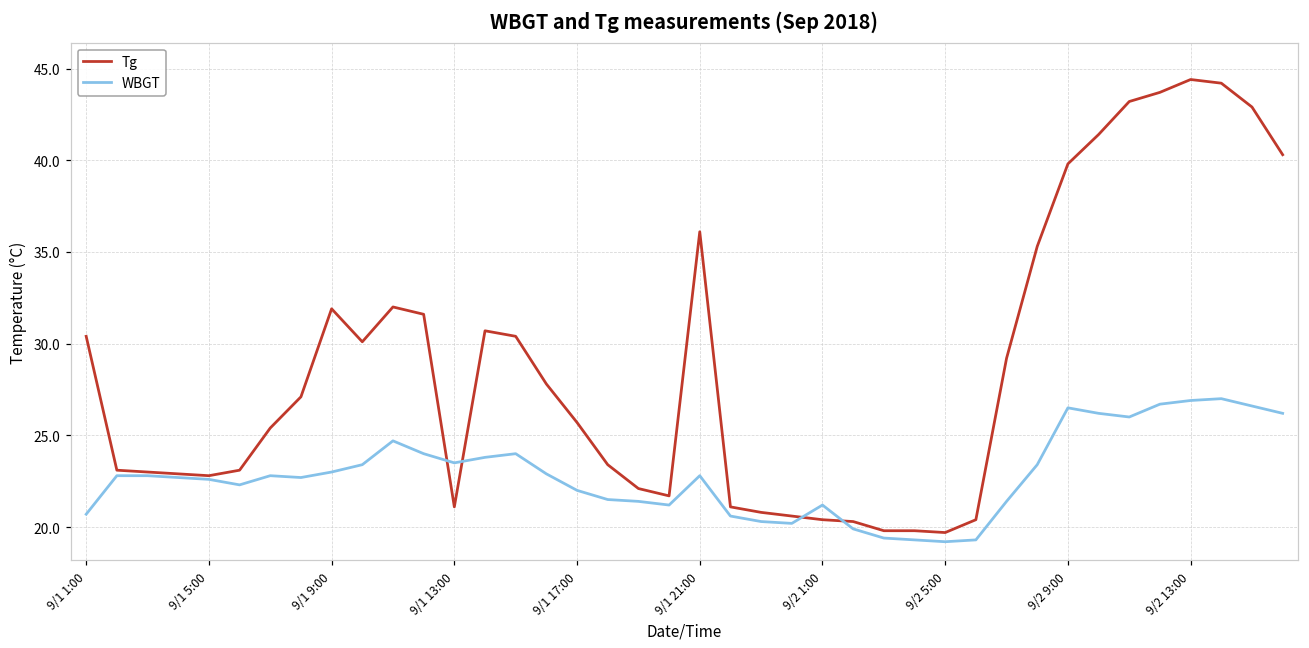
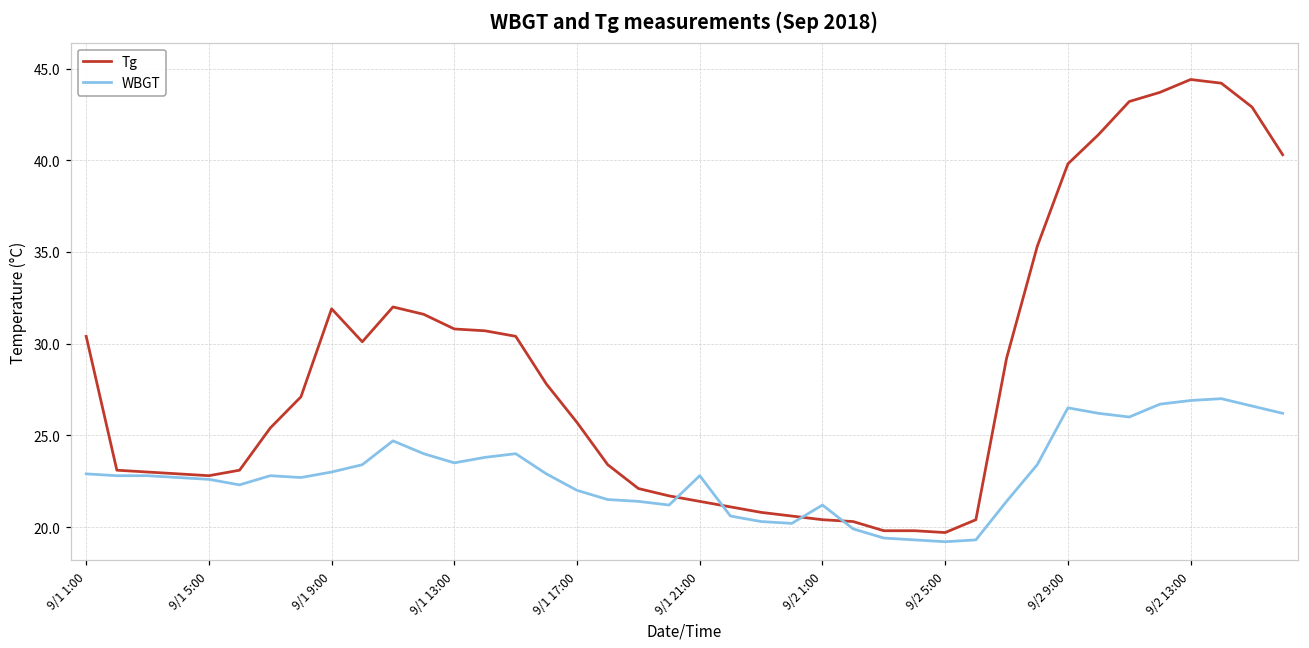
WBGT, 9/1 1:00: 20.7 -> 22.9
Tg, 9/1 13:00: 21.1 -> 30.8
Tg, 9/1 21:00: 36.1 -> 21.4
